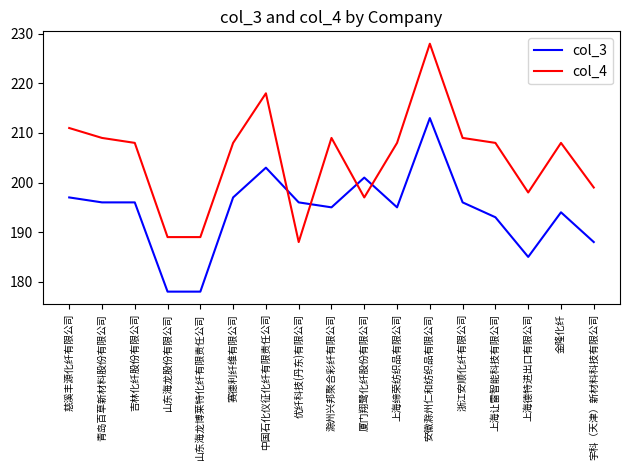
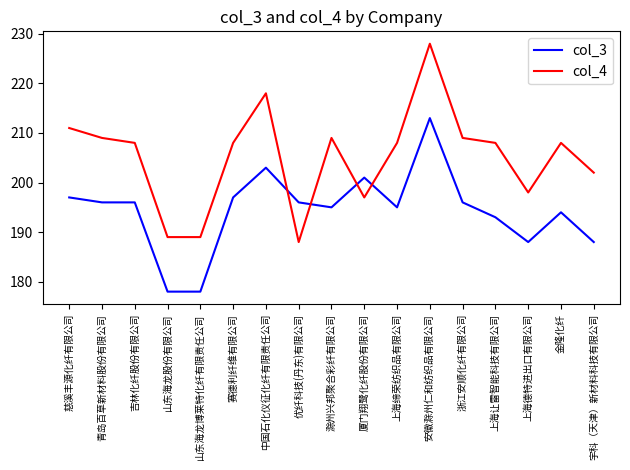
col_3, 上海德特进出口有限公司: 185 -> 188
col_4, 宇科（天津）新材料科技有限公司: 199 -> 202
